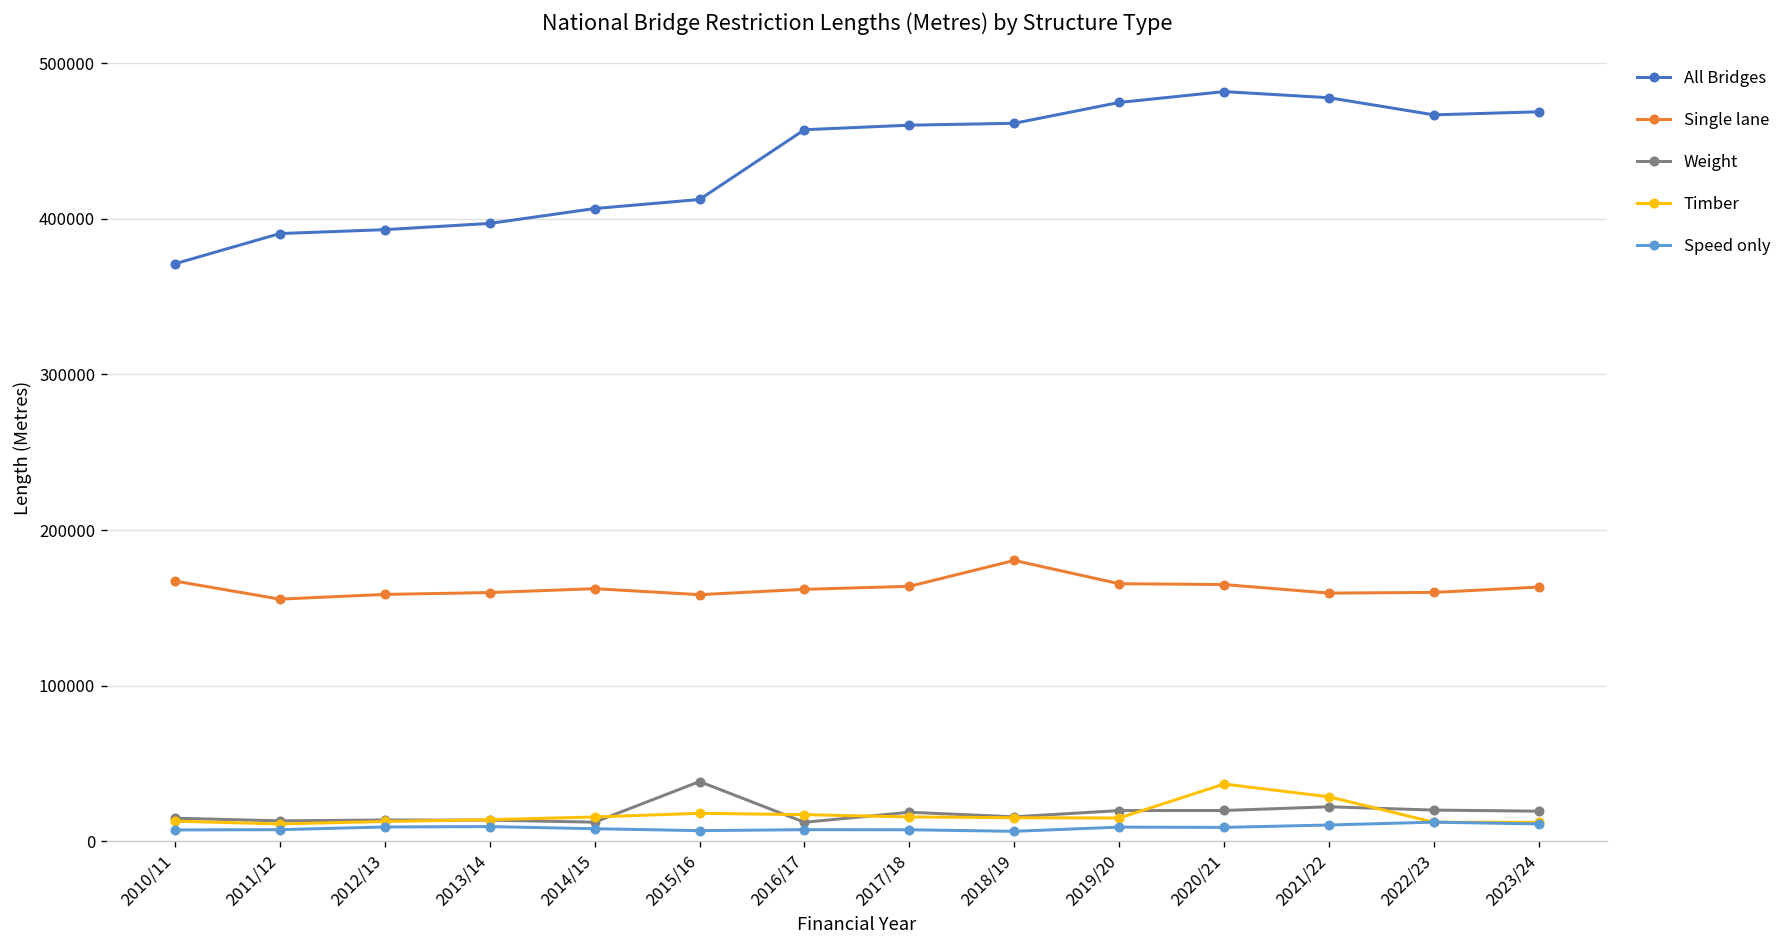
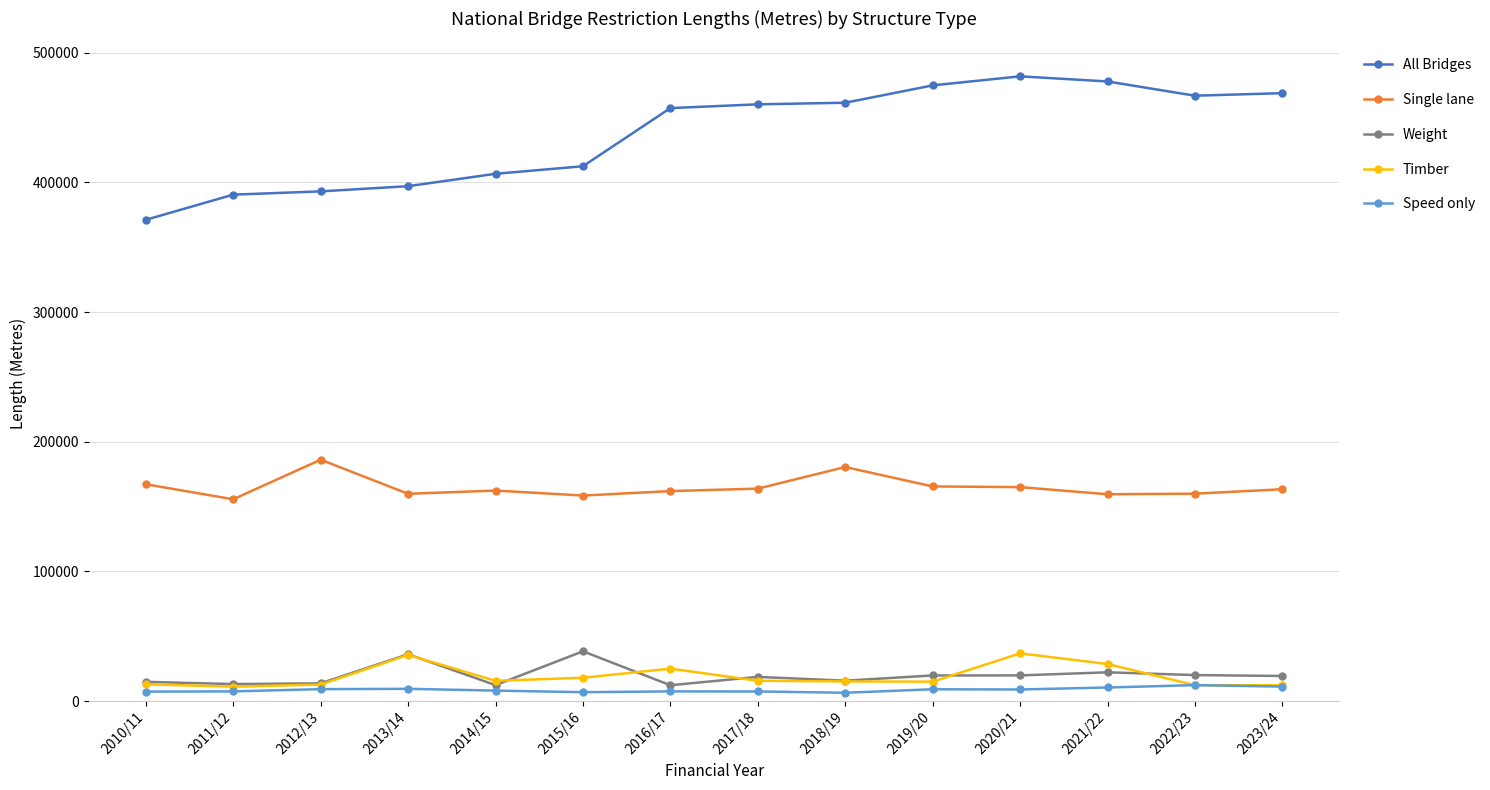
Single lane, 2012/13: 159000 -> 186000
Weight, 2013/14: 14000 -> 36000
Timber, 2013/14: 14000 -> 36000
Timber, 2016/17: 17000 -> 25000
